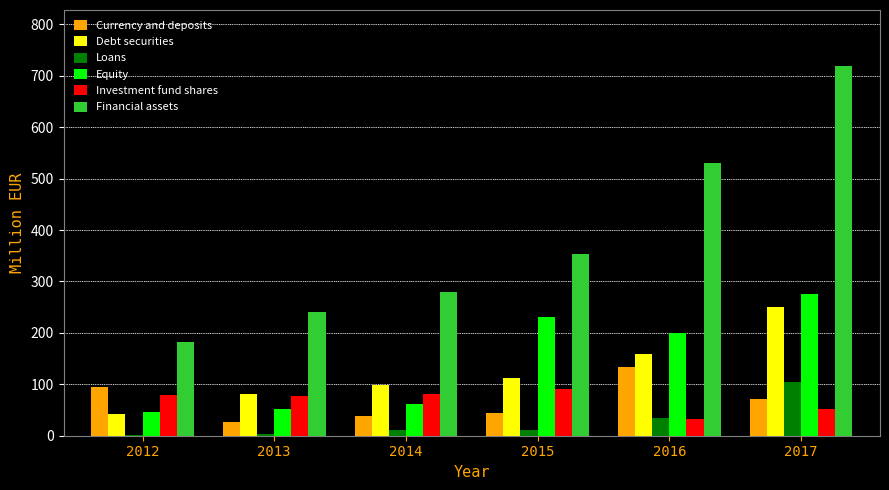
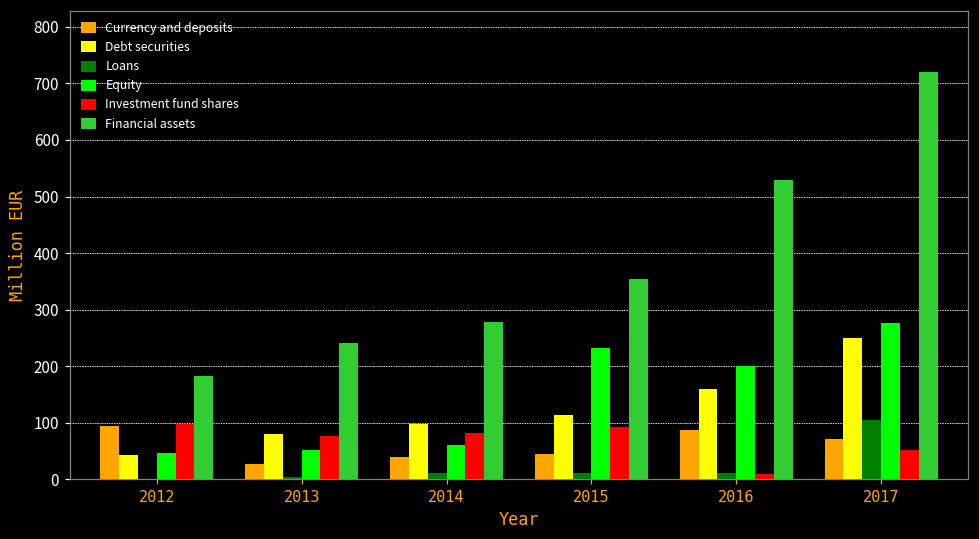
Investment fund shares, 2012: 80 -> 100
Currency and deposits, 2016: 130 -> 90
Loans, 2016: 30 -> 10
Investment fund shares, 2016: 30 -> 10
